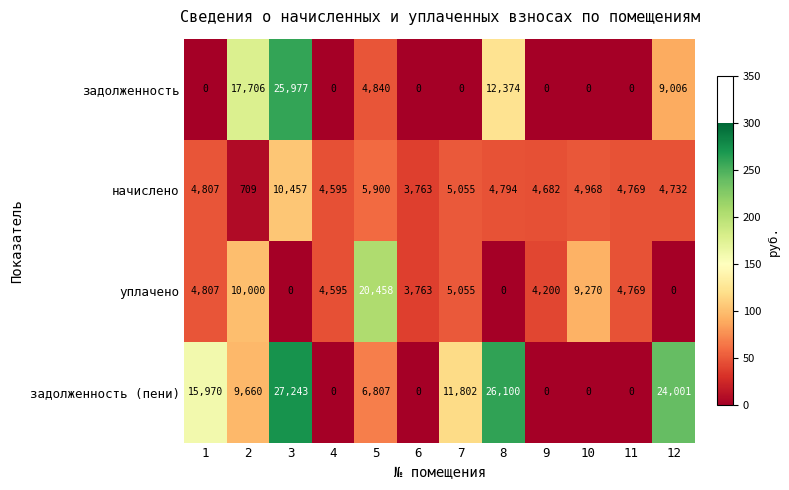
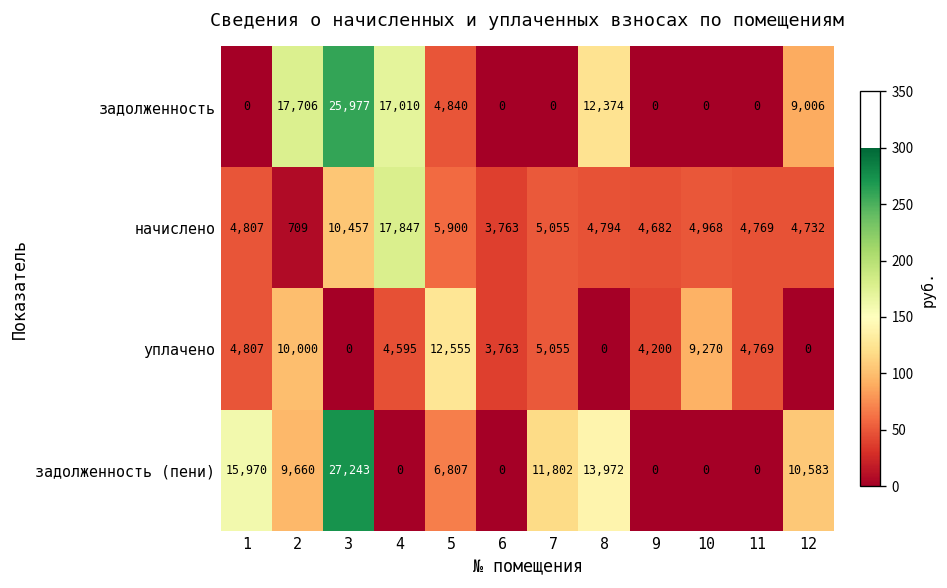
задолженность, 4: 0 -> 17,010
начислено, 4: 4,595 -> 17,847
уплачено, 5: 20,458 -> 12,555
задолженность (пени), 8: 26,100 -> 13,972
задолженность (пени), 12: 24,001 -> 10,583
